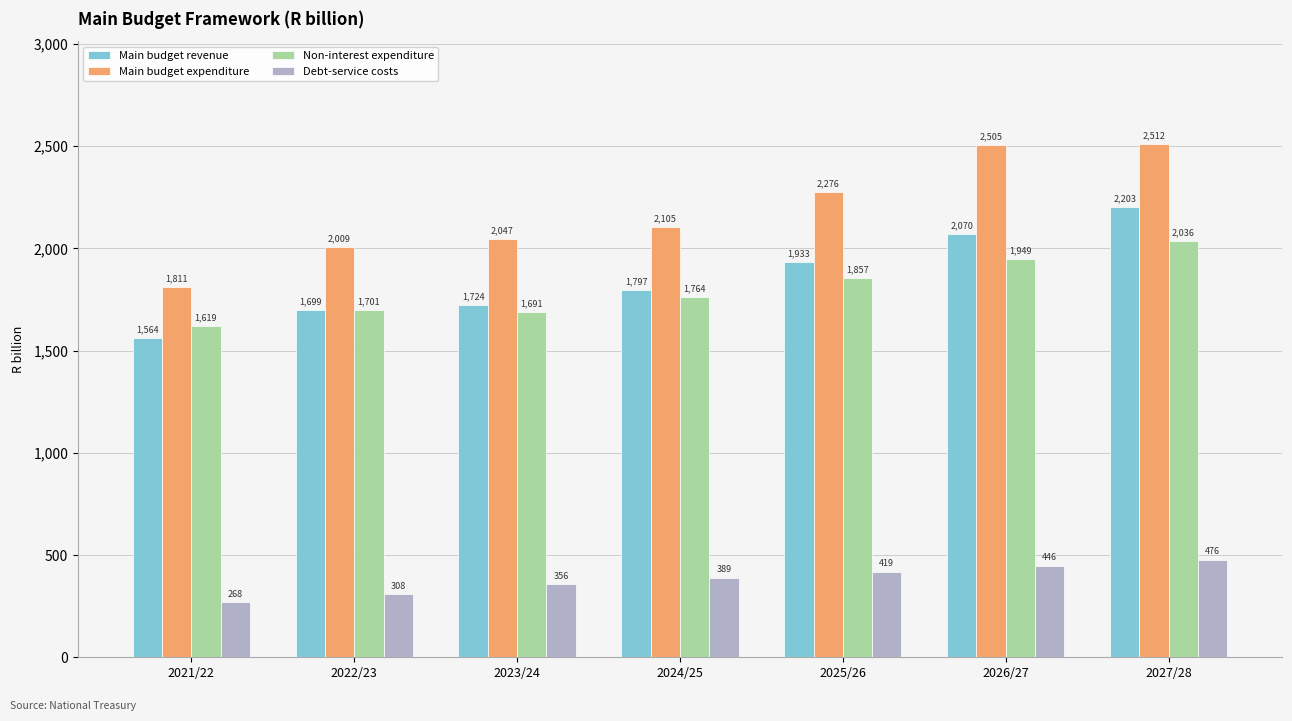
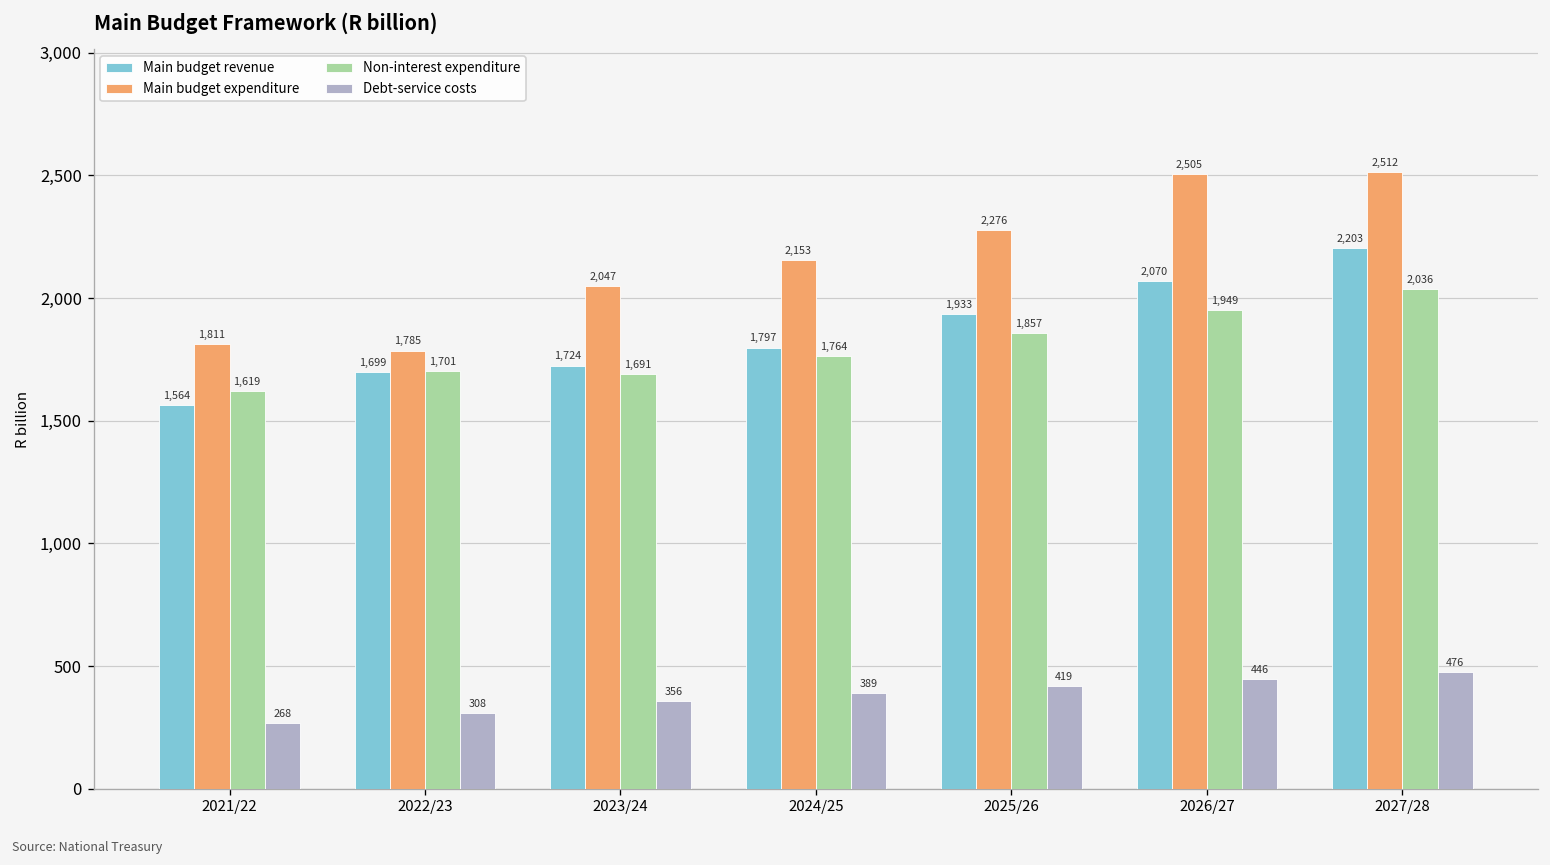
Main budget expenditure, 2022/23: 2,009 -> 1,785
Main budget expenditure, 2024/25: 2,105 -> 2,153
